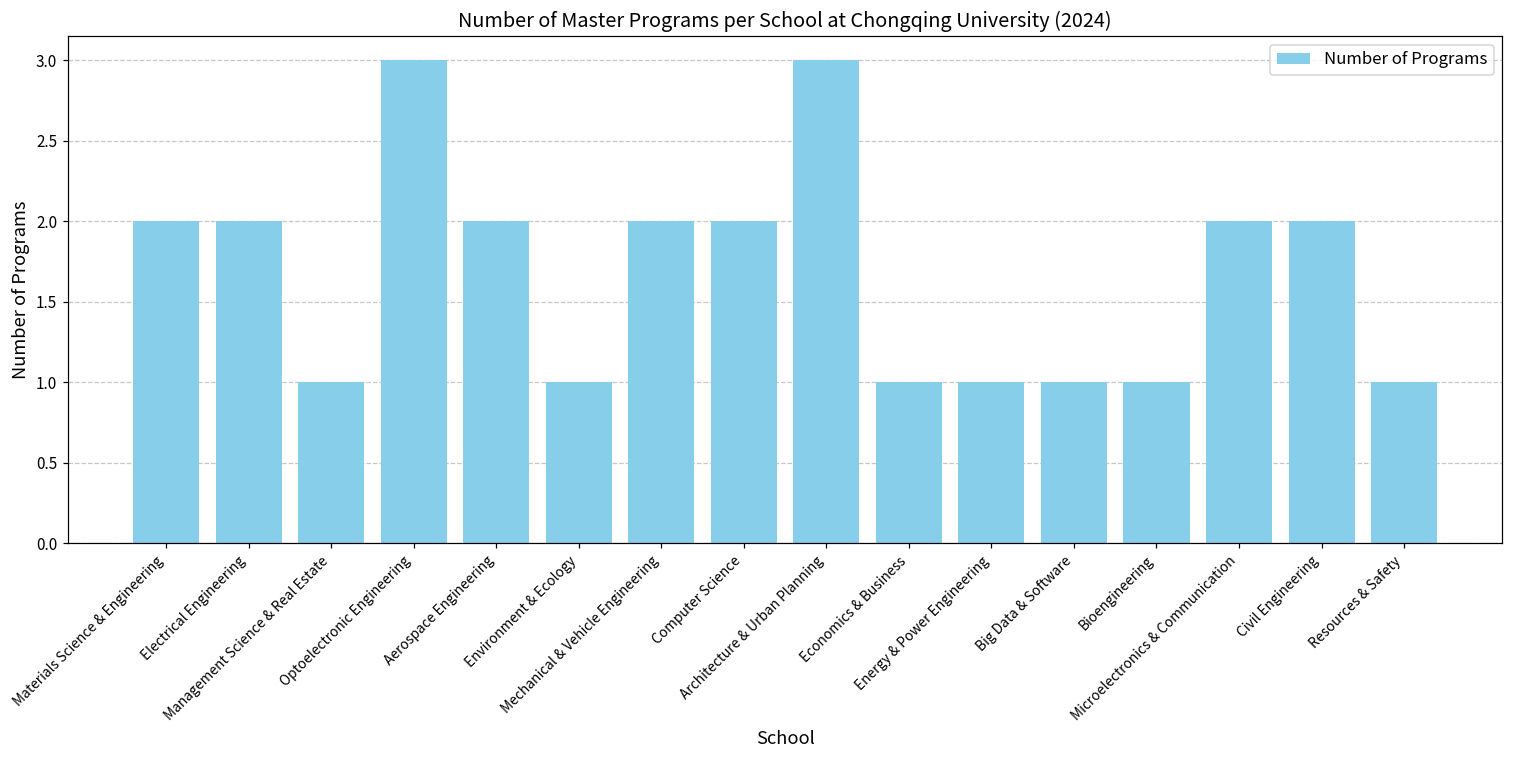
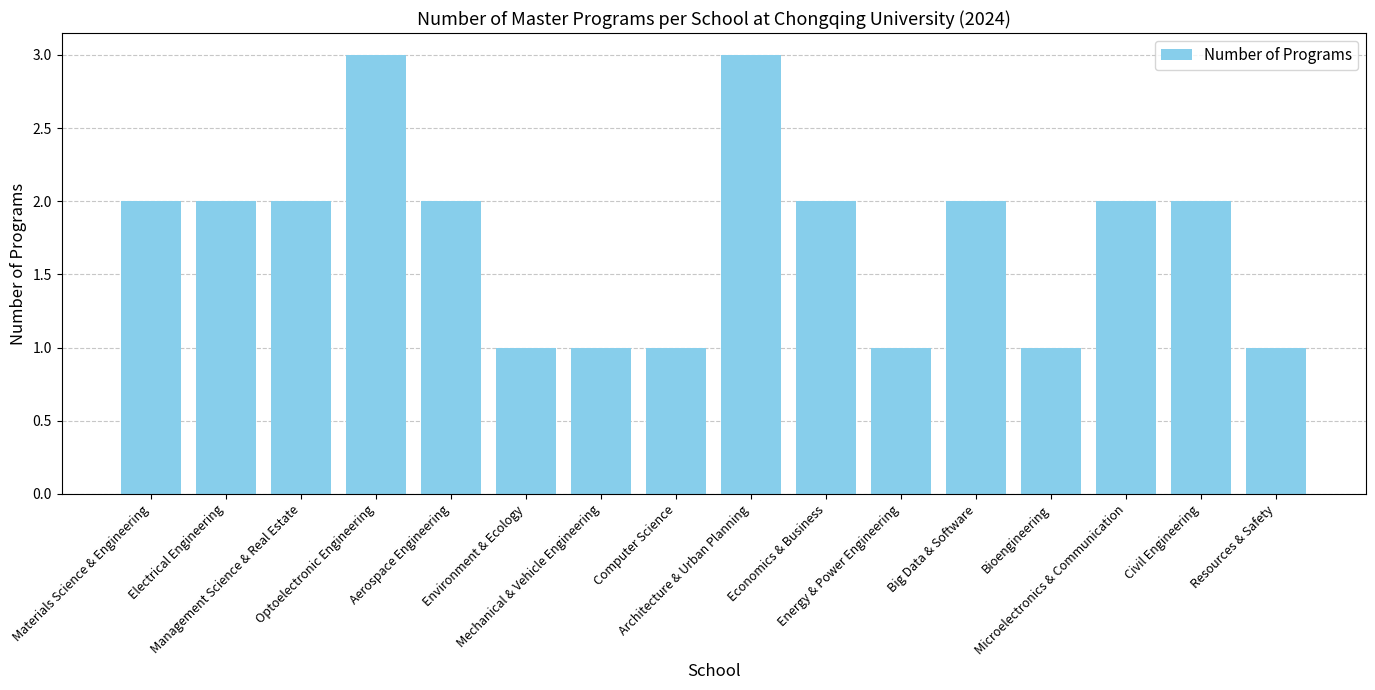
Management Science & Real Estate: 1 -> 2
Mechanical & Vehicle Engineering: 2 -> 1
Computer Science: 2 -> 1
Economics & Business: 1 -> 2
Big Data & Software: 1 -> 2
